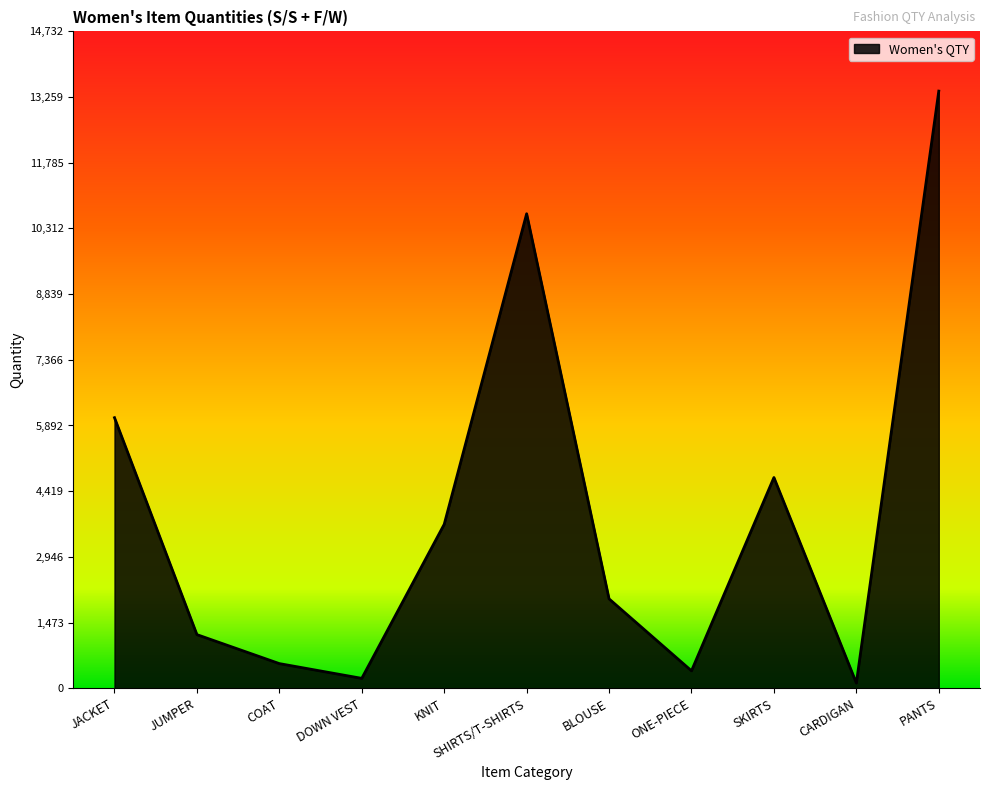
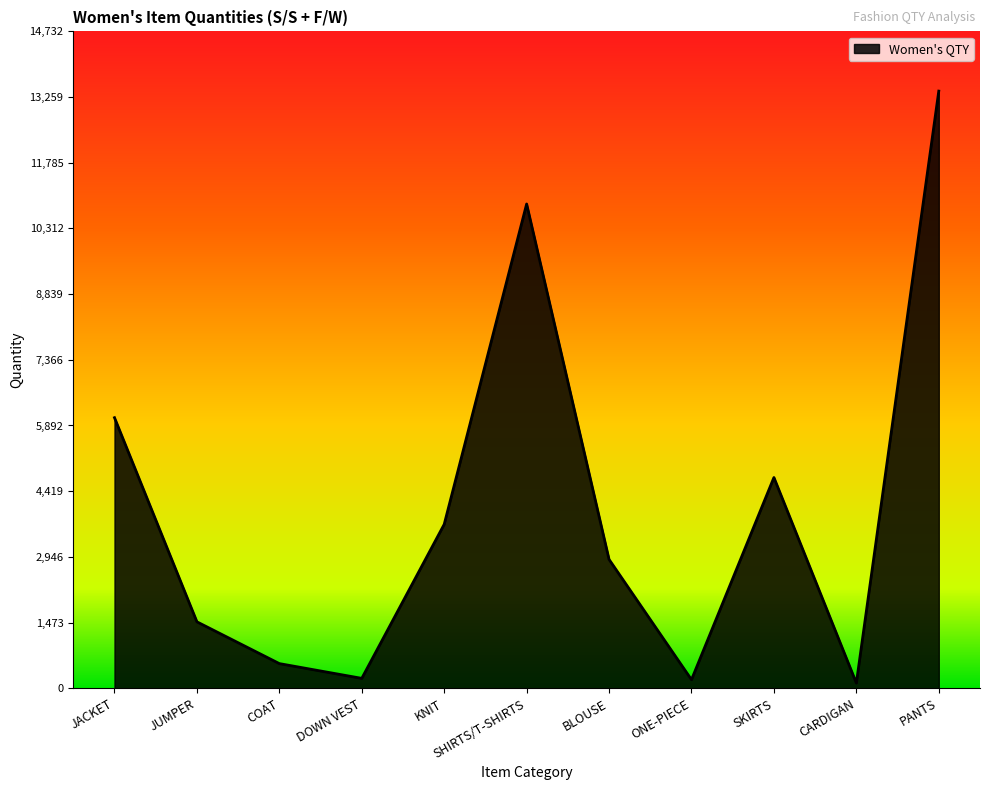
JUMPER: 1,200 -> 1,500
SHIRTS/T-SHIRTS: 10,600 -> 10,900
BLOUSE: 2,000 -> 2,900
ONE-PIECE: 400 -> 200
